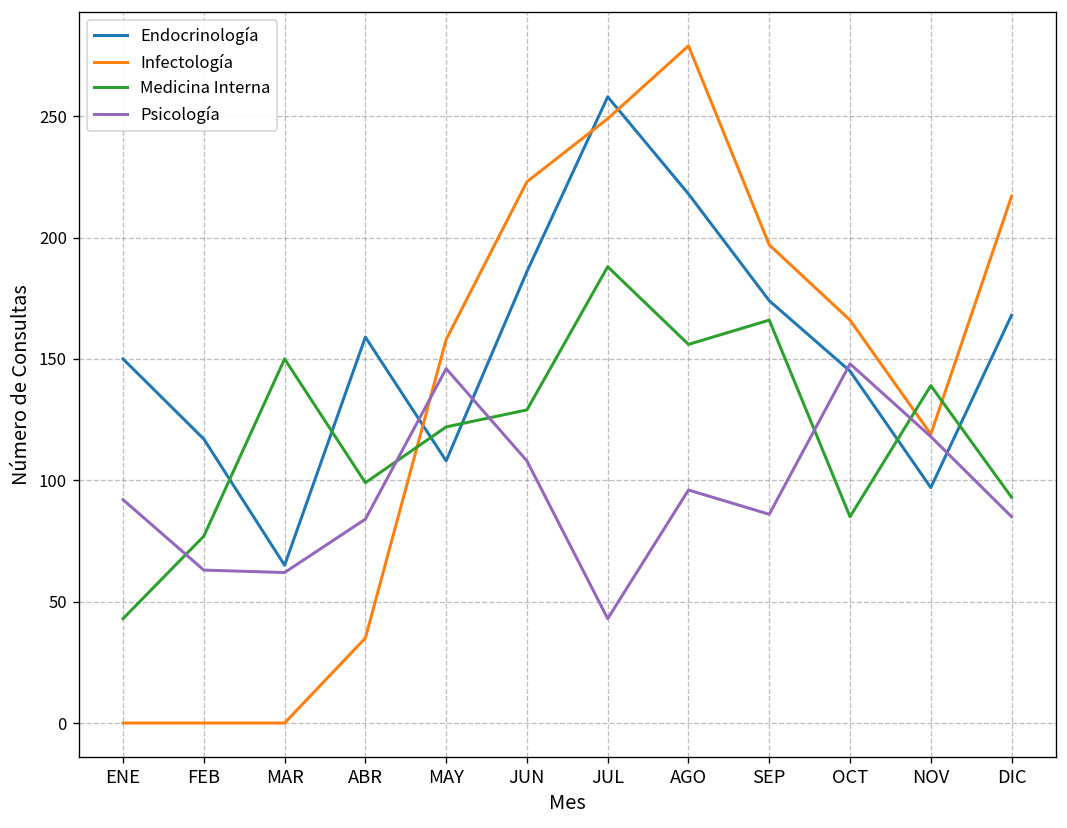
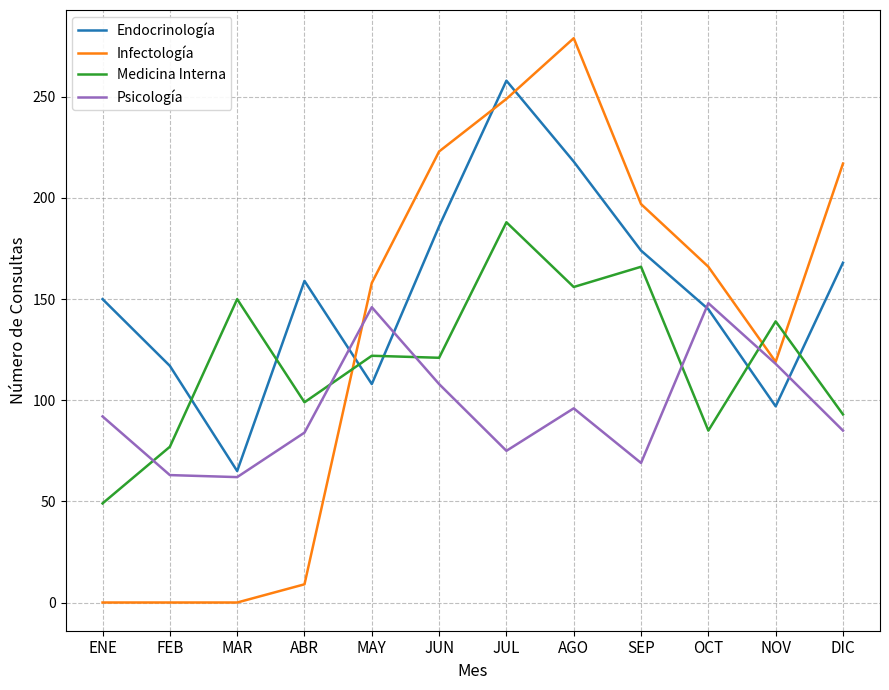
Medicina Interna, ENE: 43 -> 49
Infectología, ABR: 35 -> 9
Medicina Interna, JUN: 129 -> 121
Psicología, JUL: 43 -> 75
Psicología, SEP: 86 -> 69
